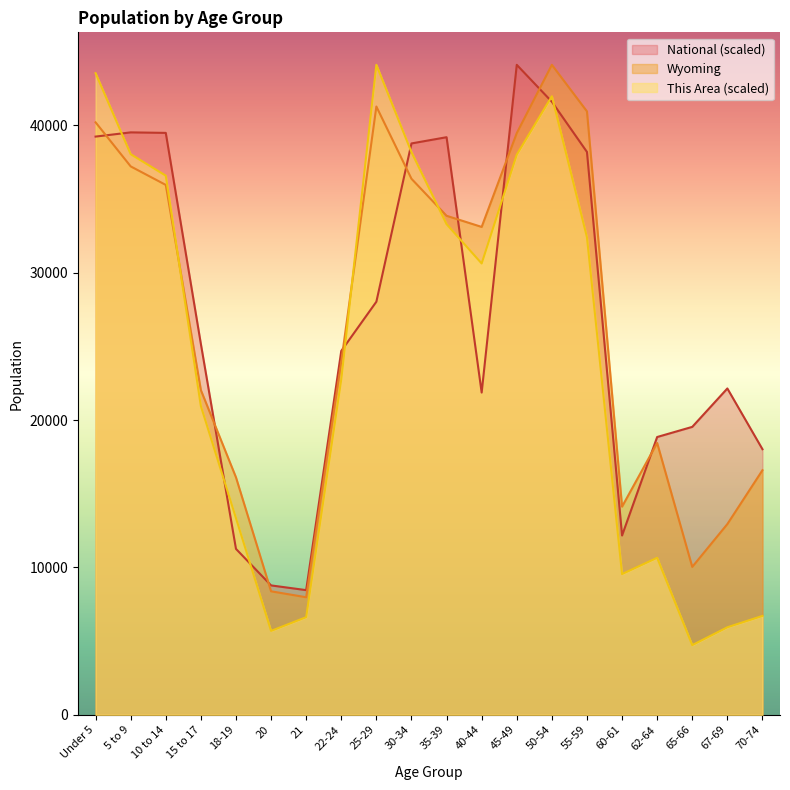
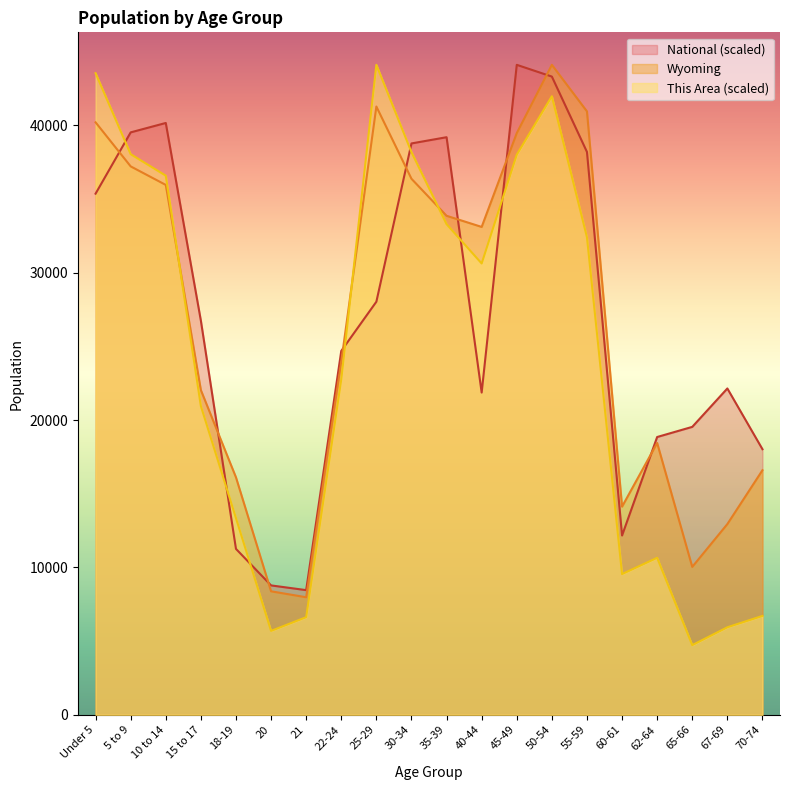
National (scaled), Under 5: 39200 -> 35400
National (scaled), 10 to 14: 39500 -> 40200
National (scaled), 15 to 17: 25200 -> 26700
National (scaled), 50-54: 41600 -> 43300
